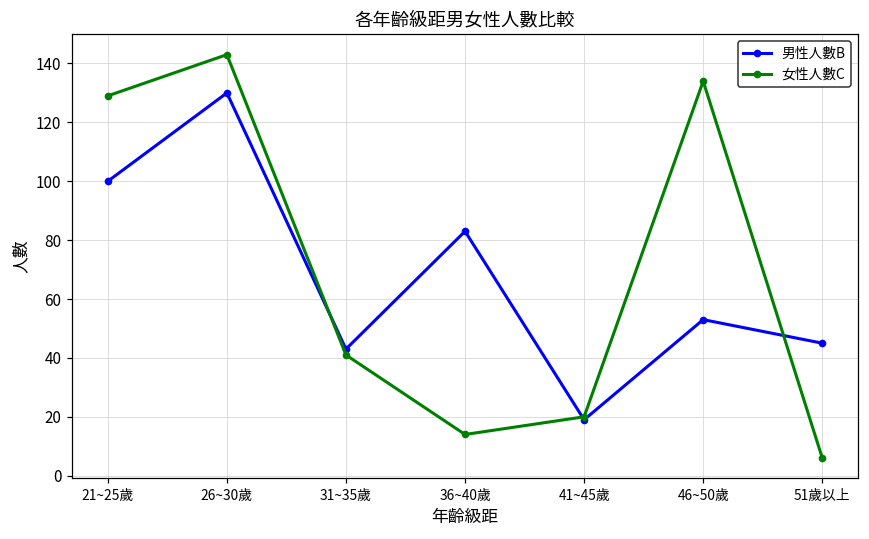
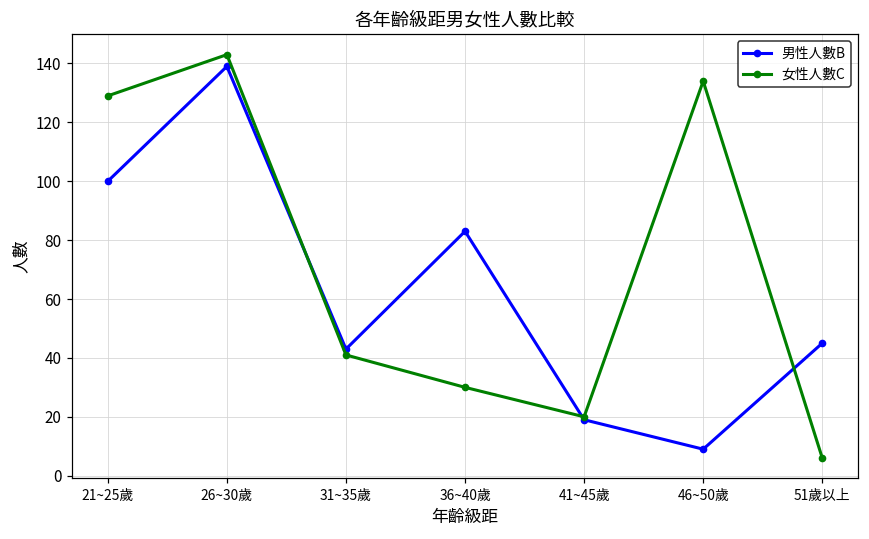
男性人數B, 26~30歲: 130 -> 139
女性人數C, 36~40歲: 14 -> 30
男性人數B, 46~50歲: 53 -> 9
